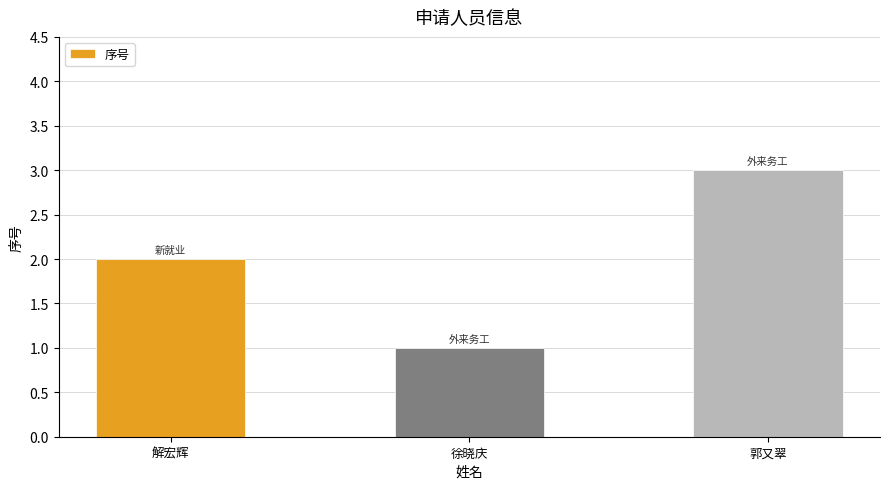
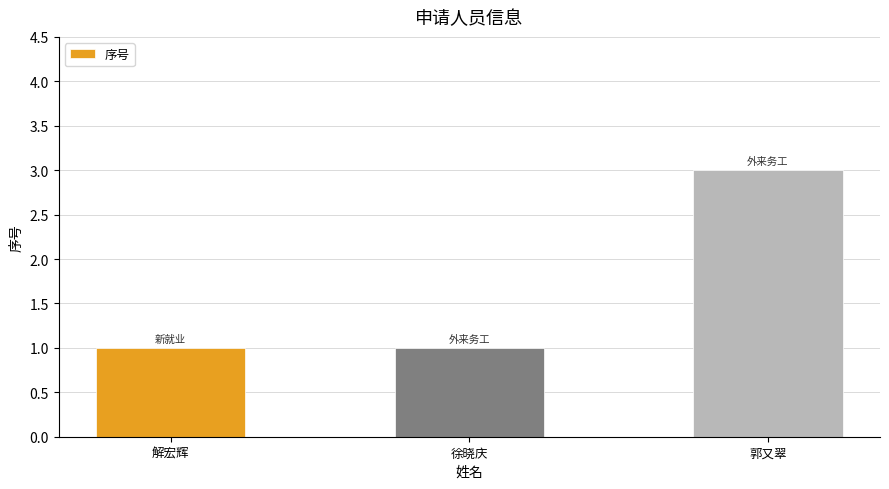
解宏辉: 2 -> 1
